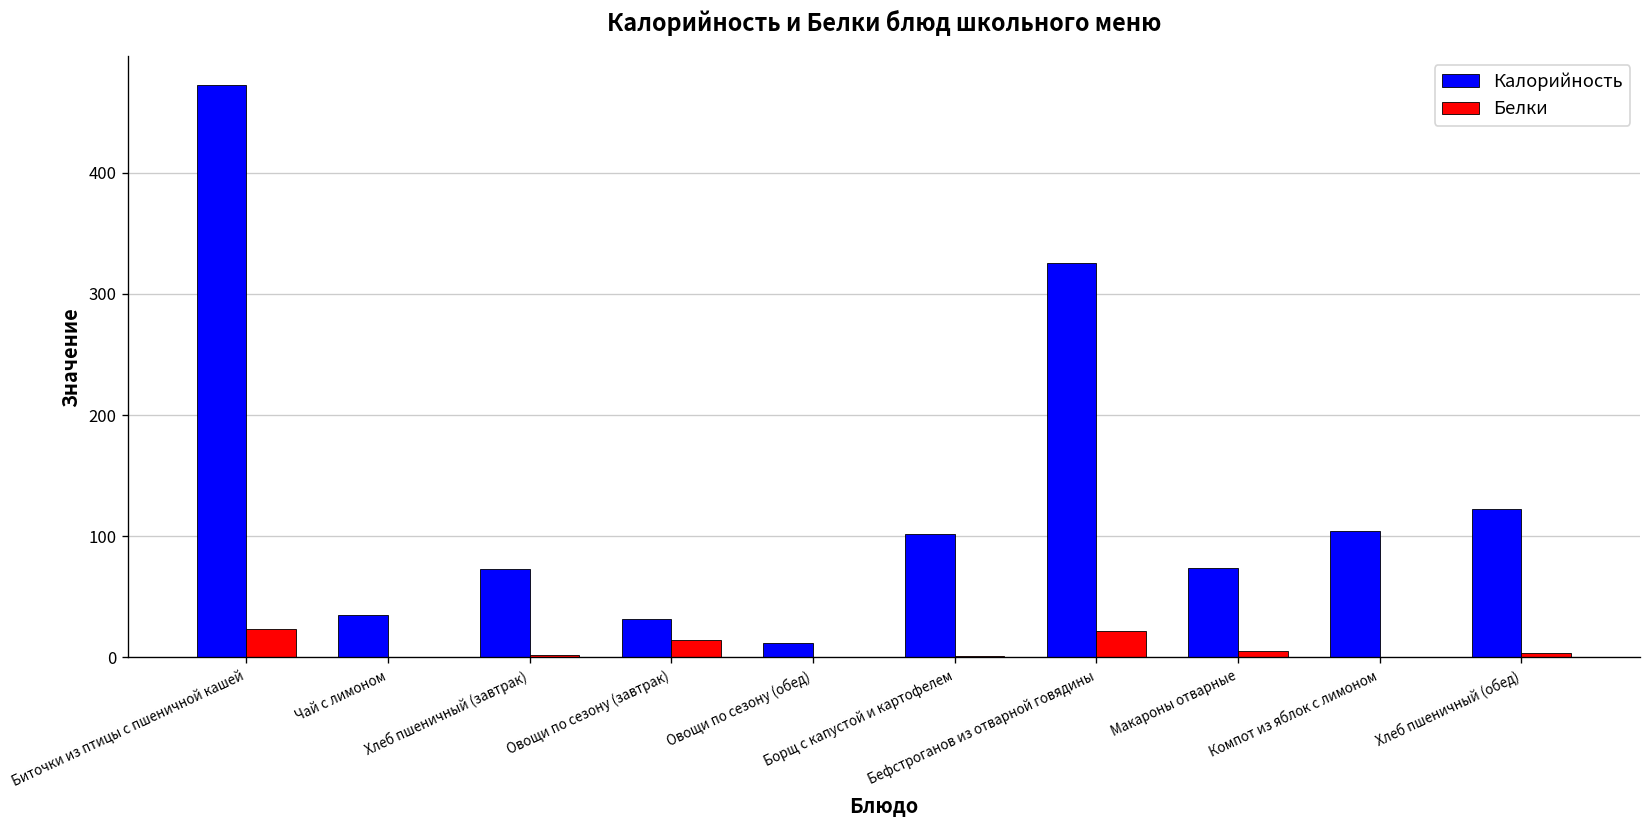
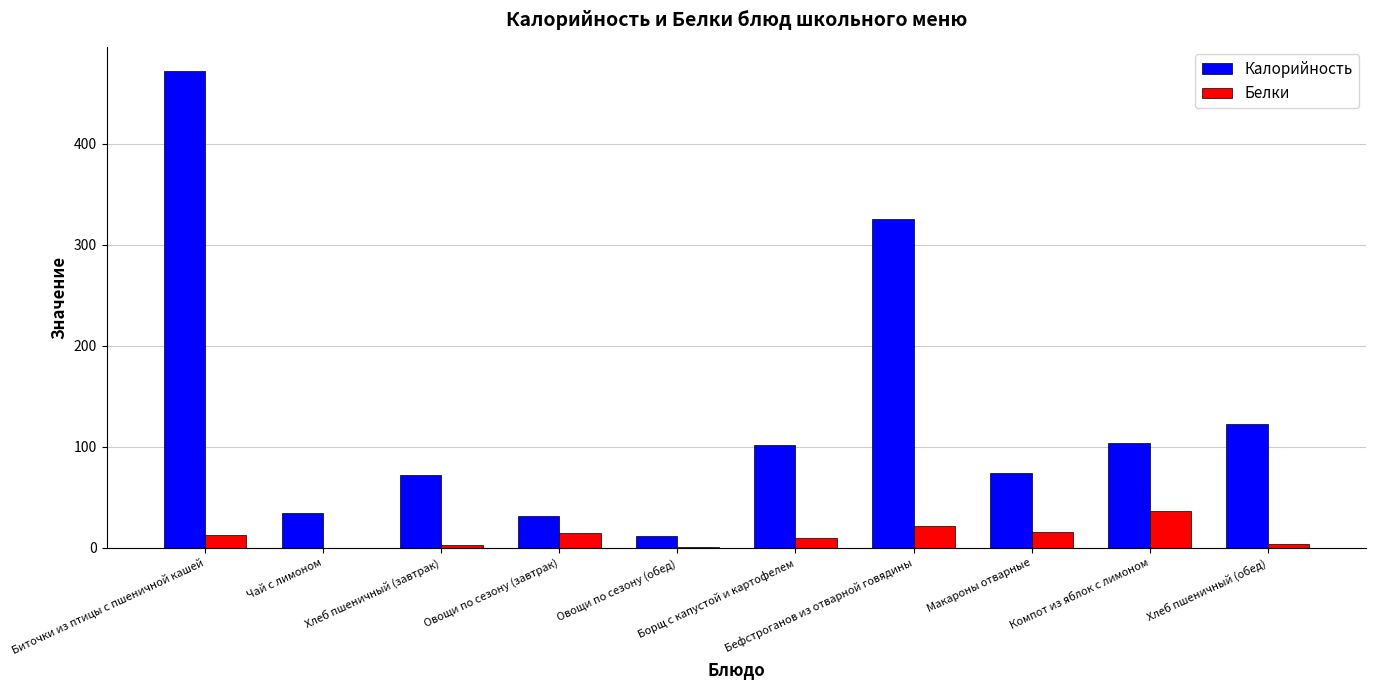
Белки, Биточки из птицы с пшеничной кашей: 23 -> 13
Белки, Борщ с капустой и картофелем: 2 -> 9
Белки, Макароны отварные: 6 -> 16
Белки, Компот из яблок с лимоном: 0 -> 36
